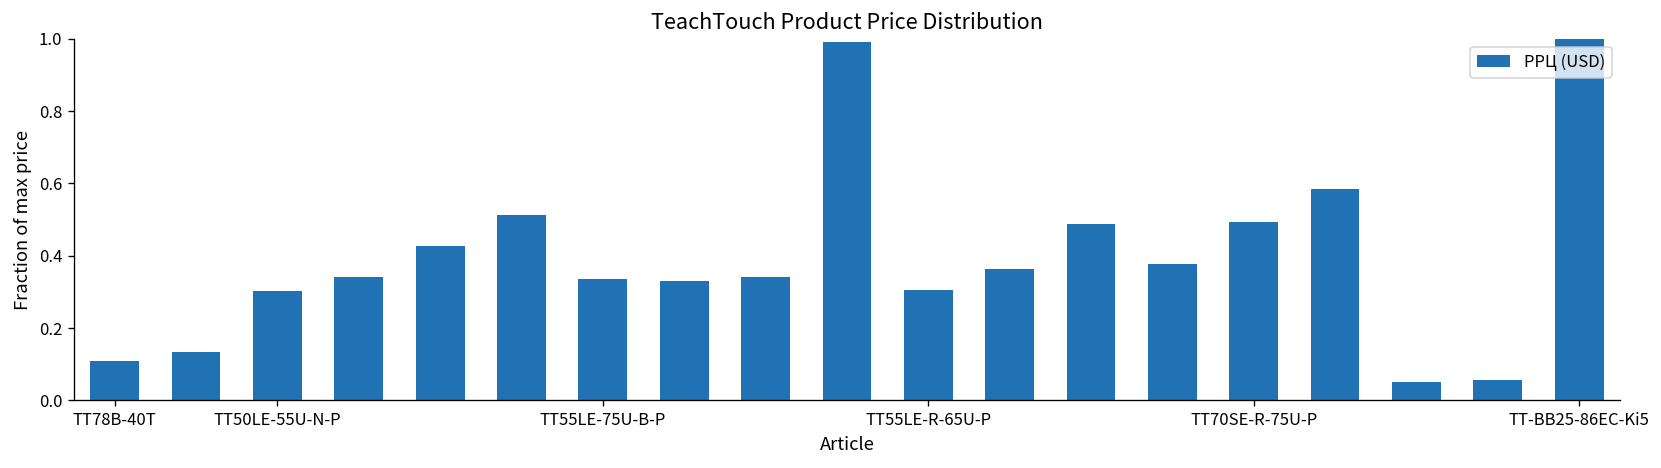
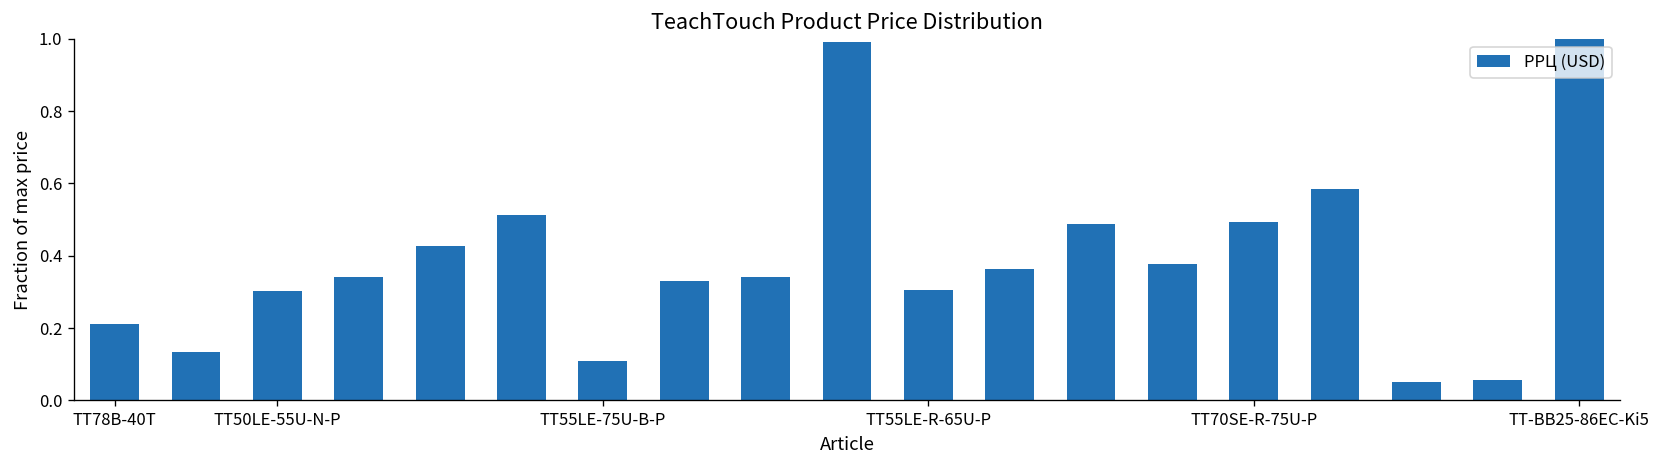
TT78B-40T: 0.11 -> 0.21
TT55LE-75U-B-P: 0.33 -> 0.11
